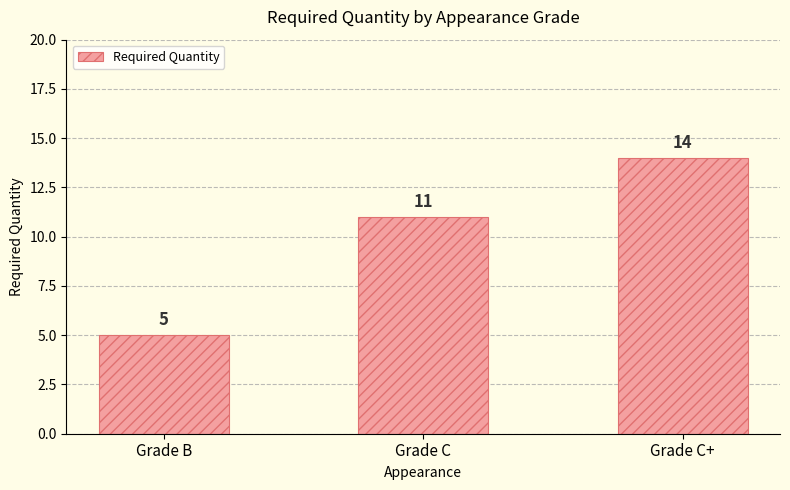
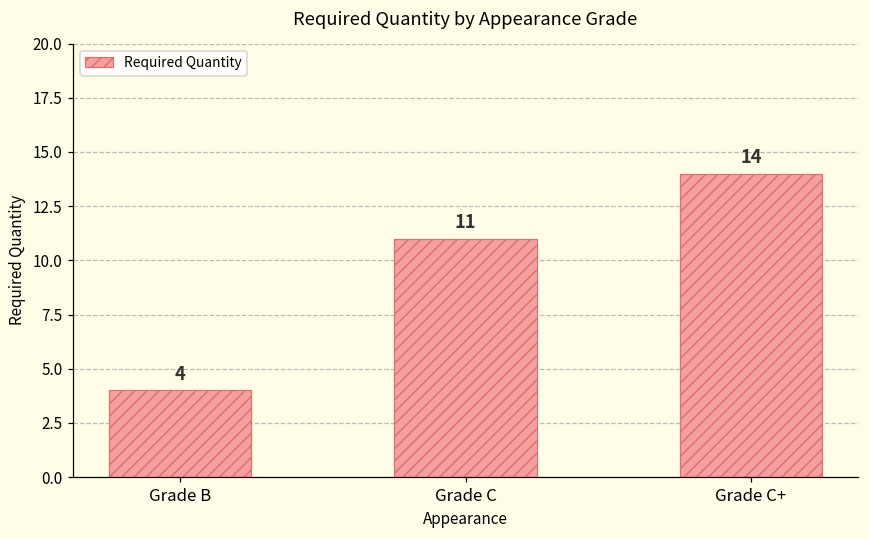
Grade B: 5 -> 4
